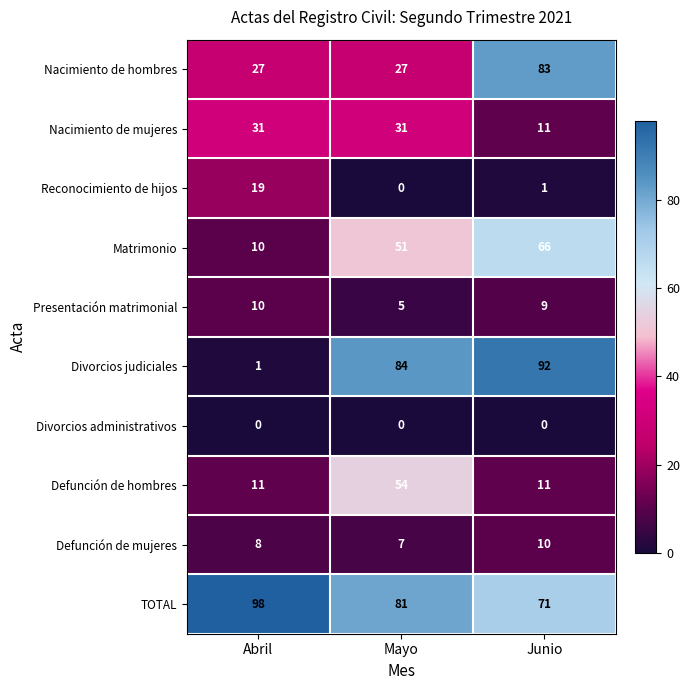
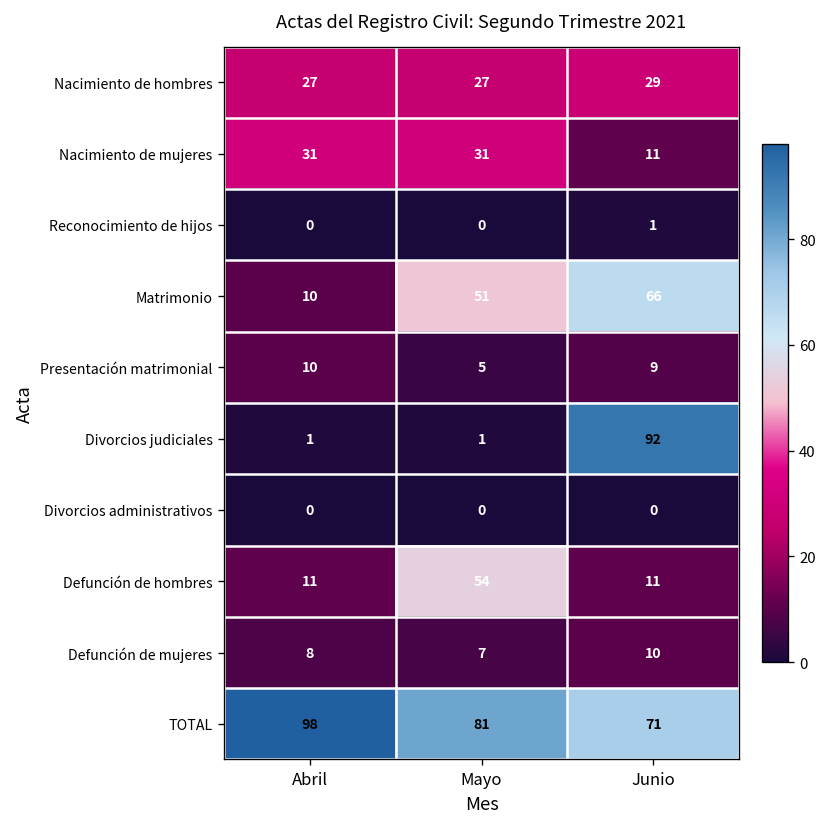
Nacimiento de hombres, Junio: 83 -> 29
Reconocimiento de hijos, Abril: 19 -> 0
Divorcios judiciales, Mayo: 84 -> 1
